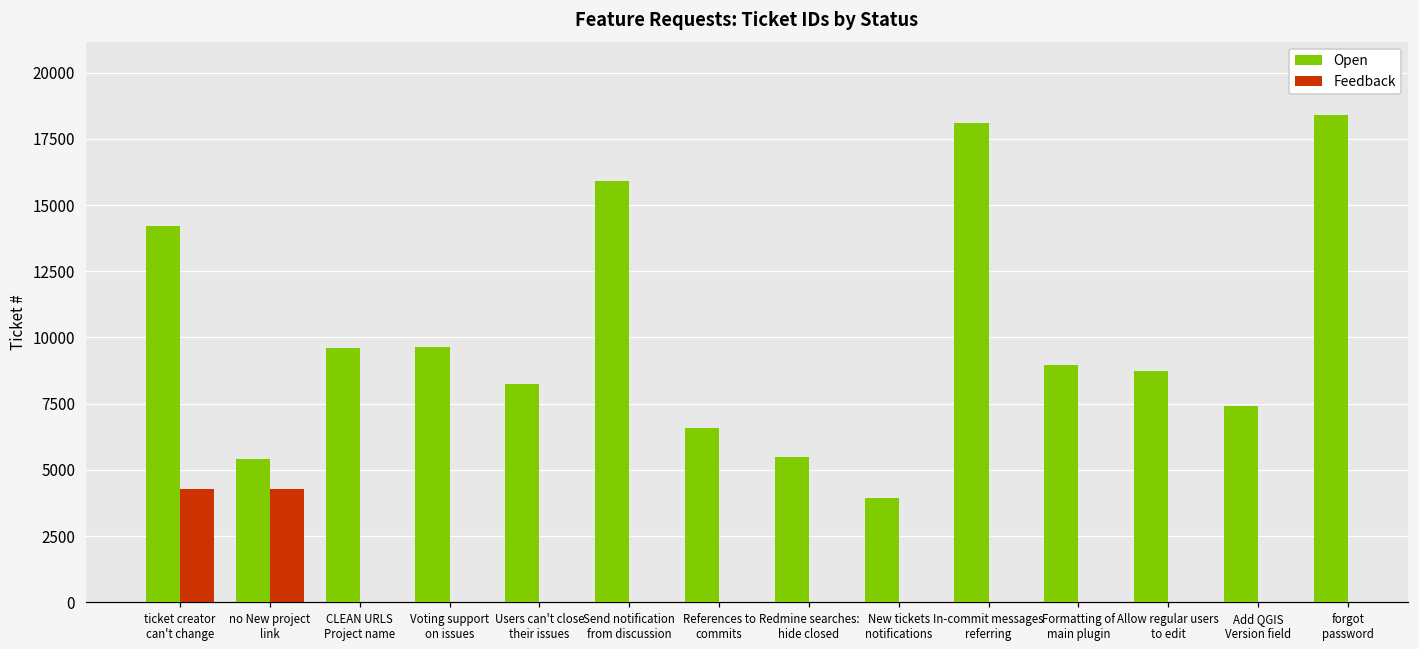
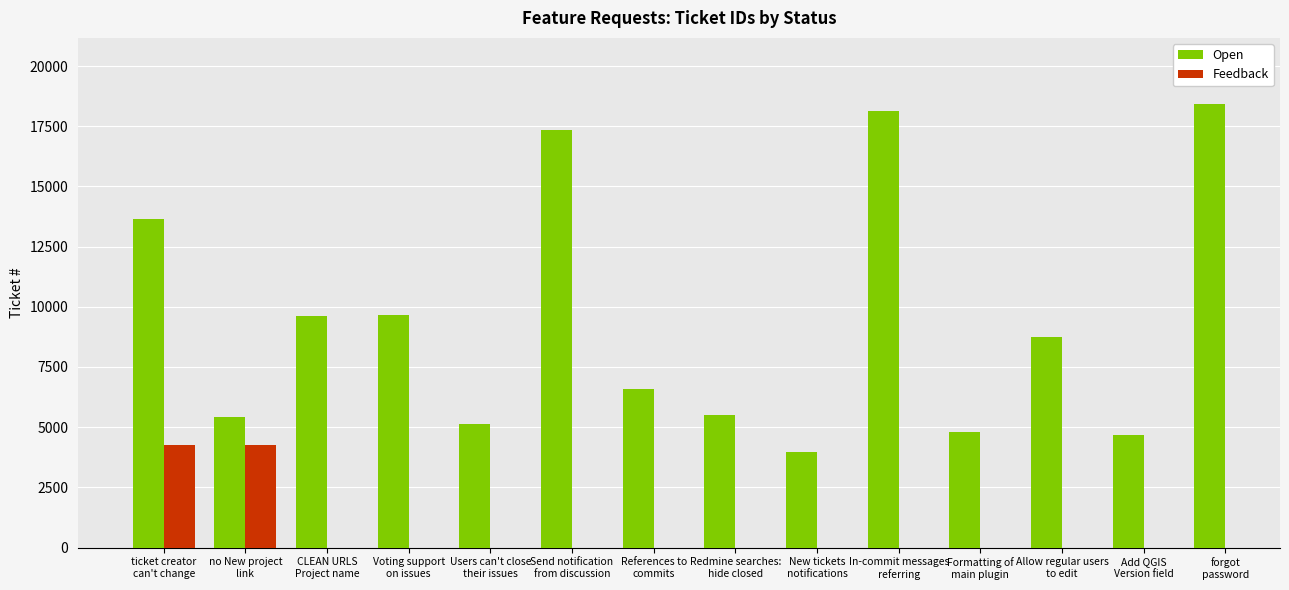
Open, ticket creator can't change: 14200 -> 13600
Open, Users can't close their issues: 8200 -> 5100
Open, Send notification from discussion: 15900 -> 17300
Open, Formatting of main plugin: 8900 -> 4800
Open, Add QGIS Version field: 7400 -> 4700
